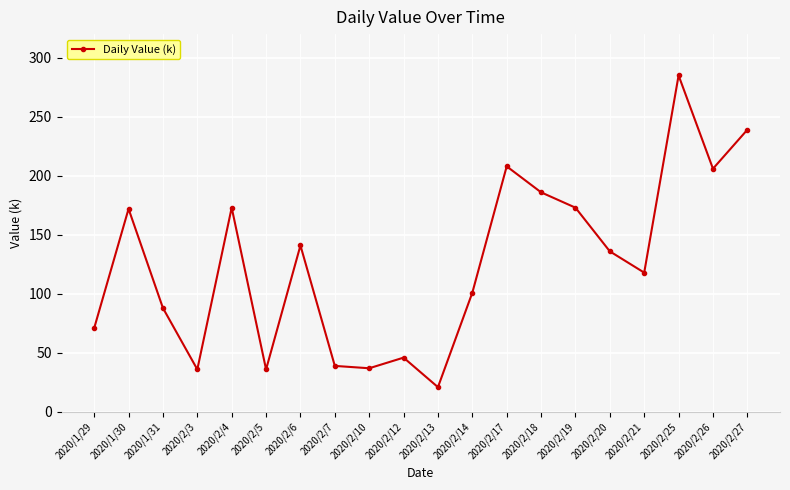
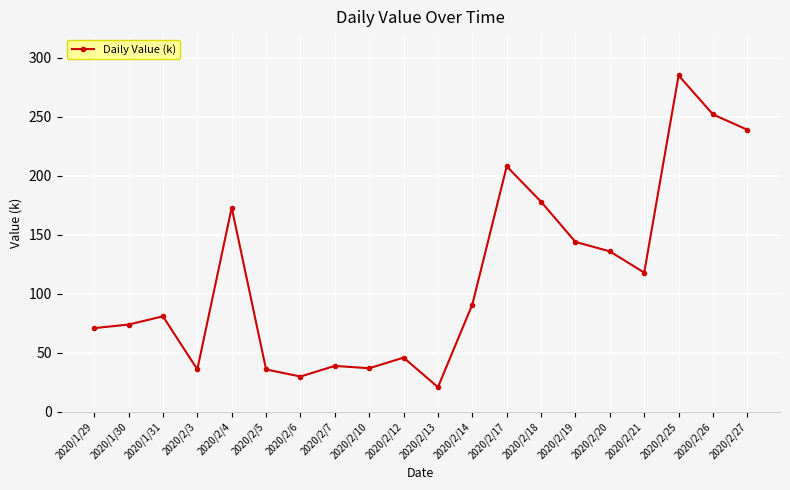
2020/1/30: 172 -> 74
2020/1/31: 88 -> 81
2020/2/6: 141 -> 30
2020/2/14: 101 -> 91
2020/2/18: 186 -> 178
2020/2/19: 173 -> 144
2020/2/26: 206 -> 252
